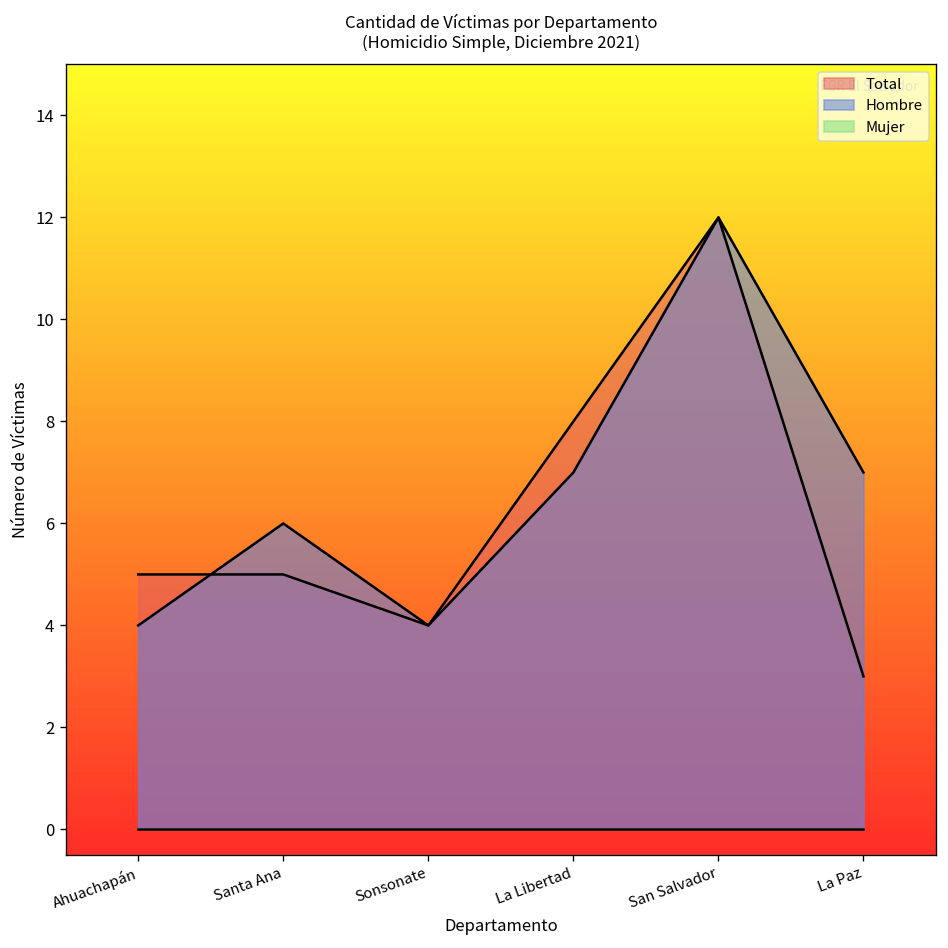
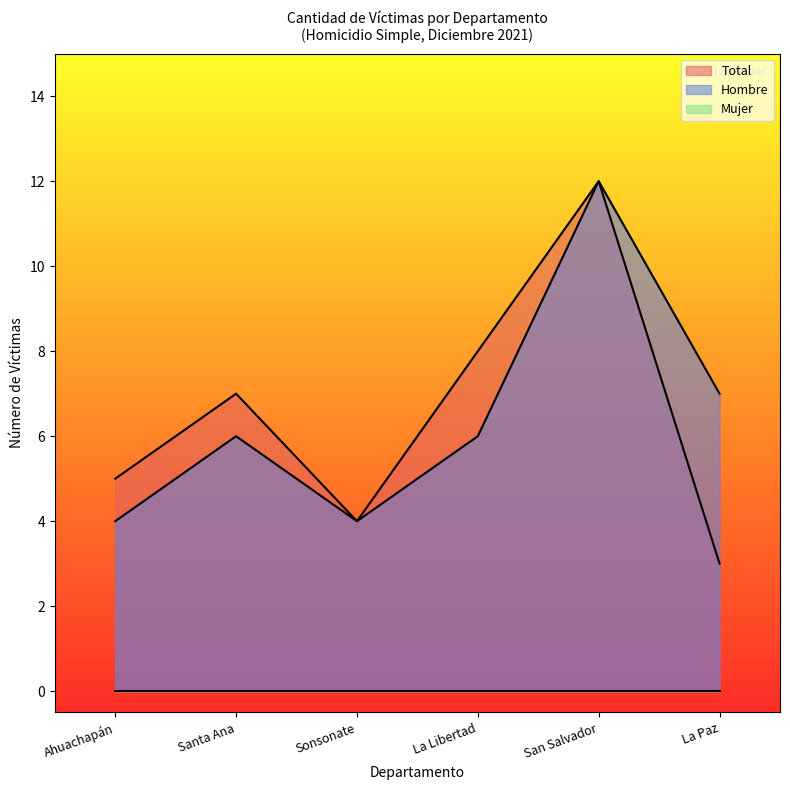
Total, Santa Ana: 5 -> 7
Hombre, La Libertad: 7 -> 6
